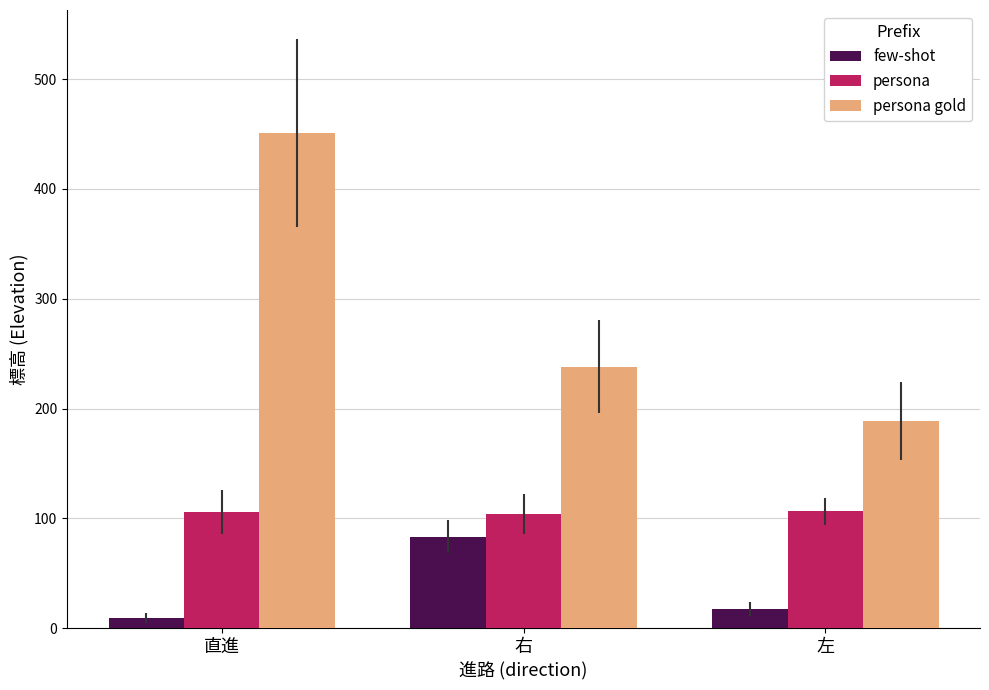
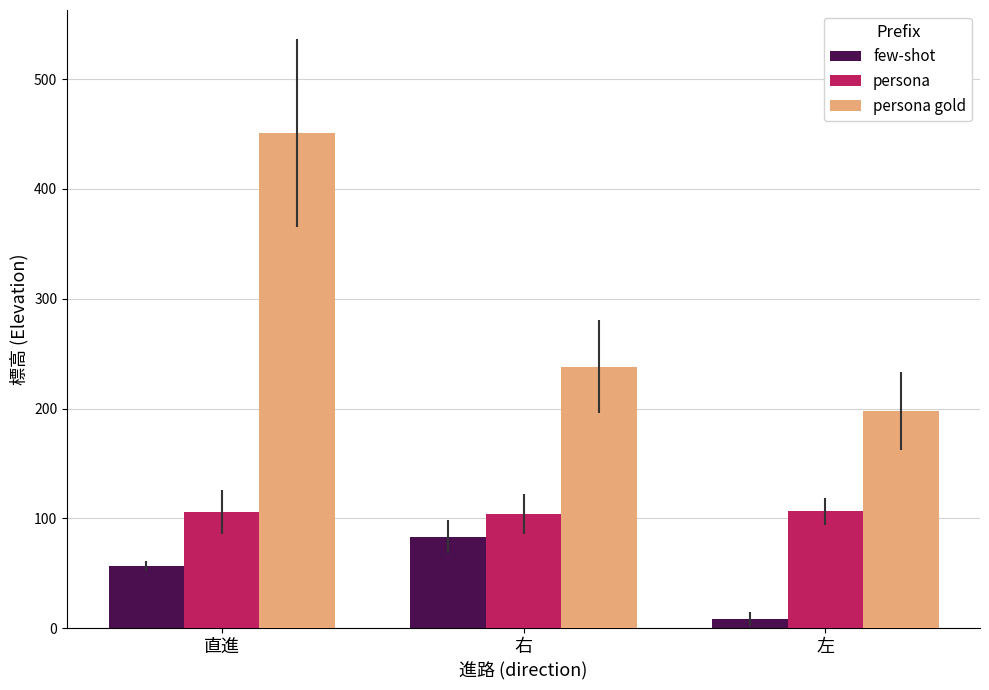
few-shot, 直進: 9 -> 57
few-shot, 左: 18 -> 8
persona gold, 左: 189 -> 198
